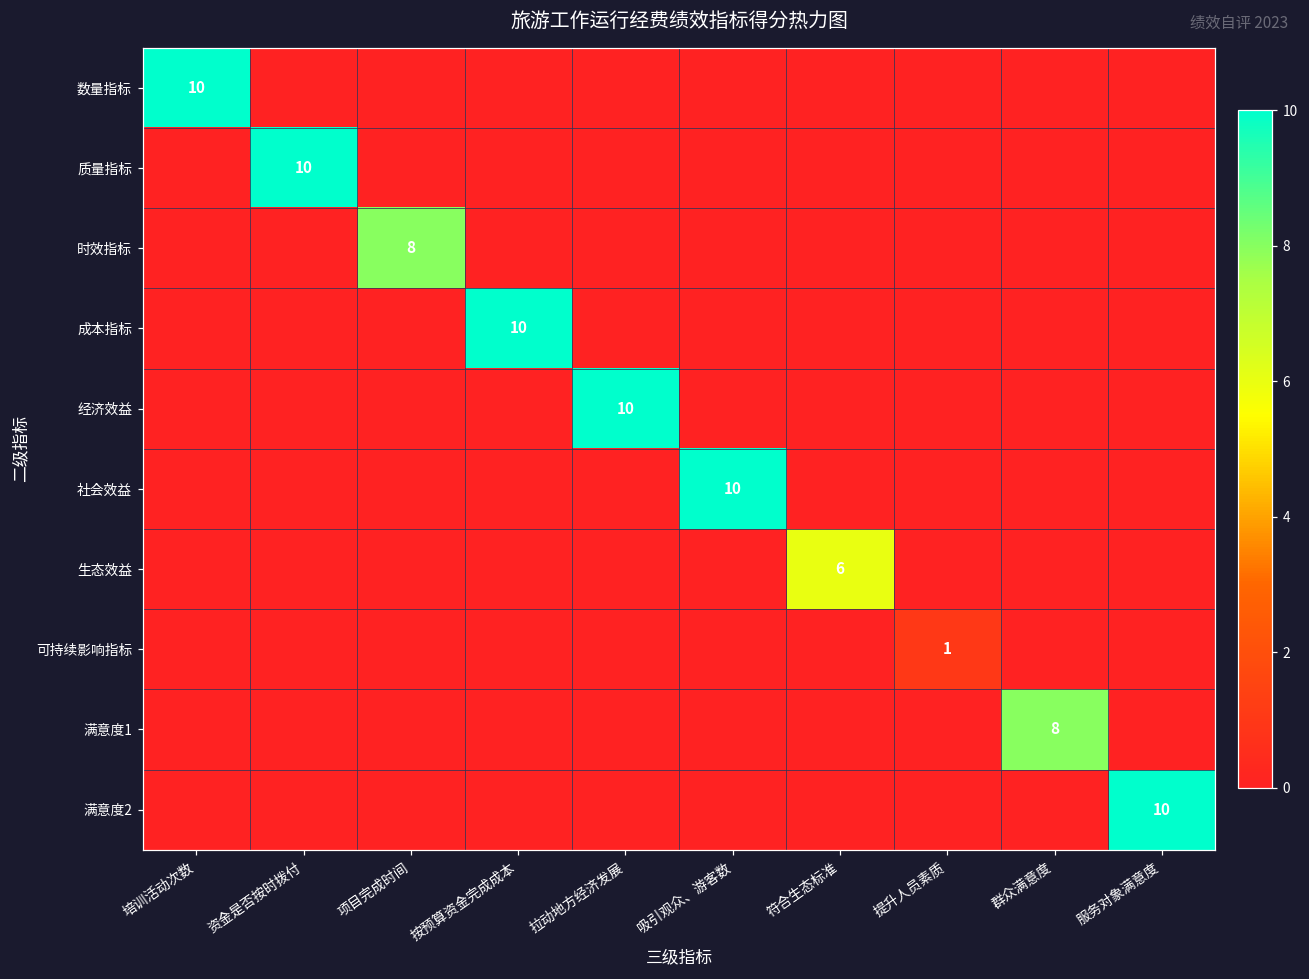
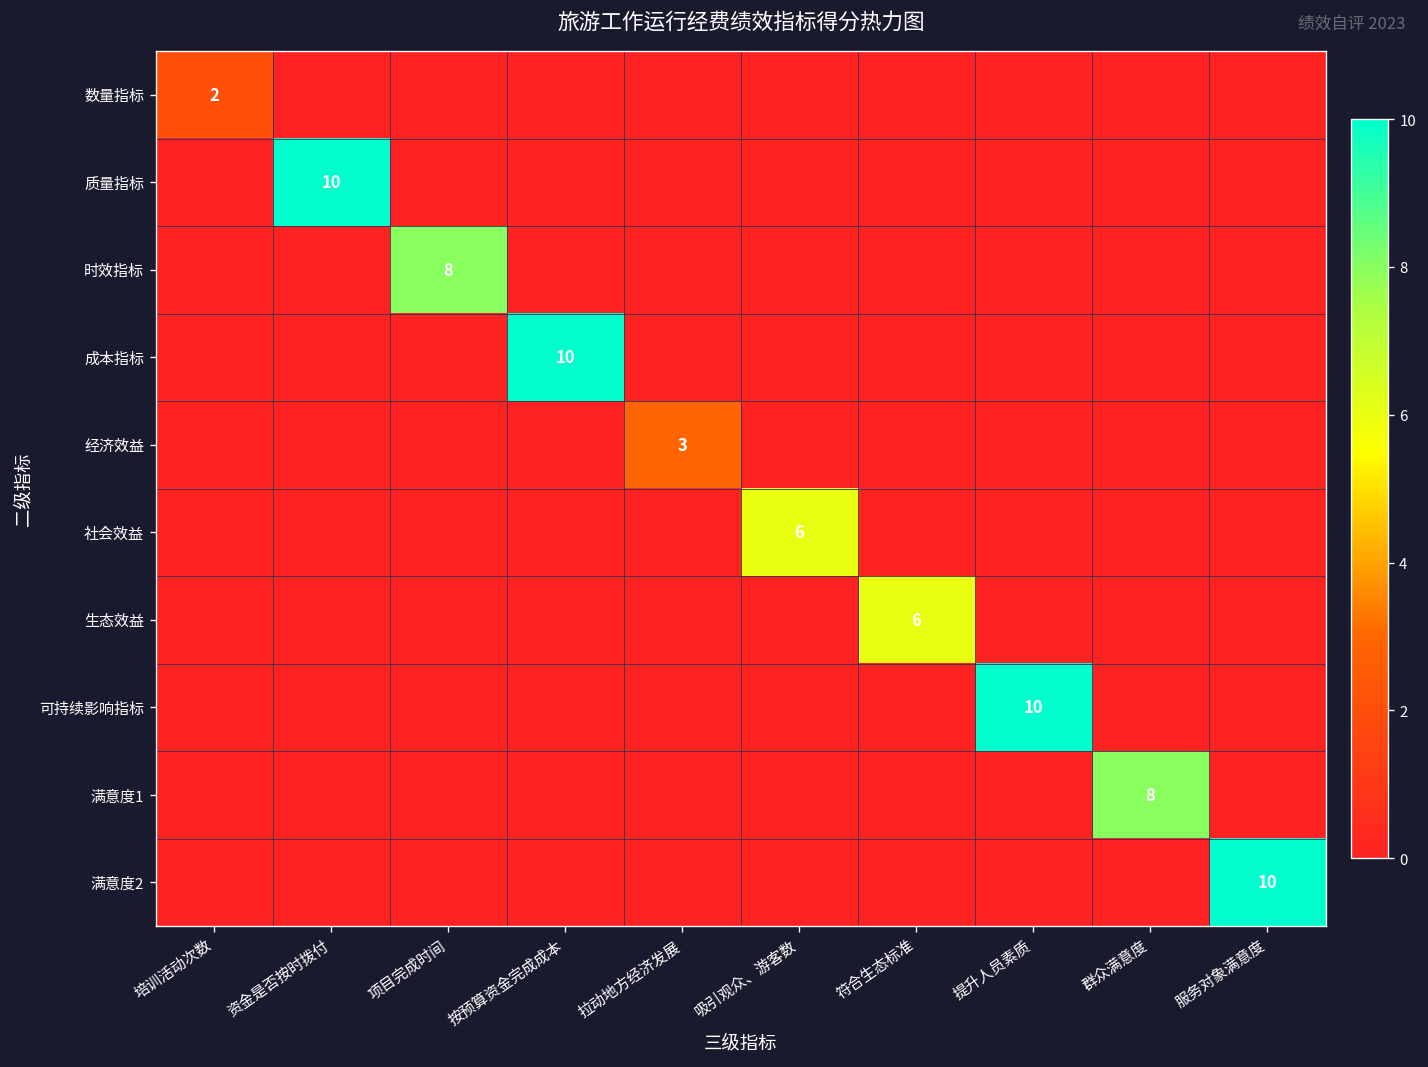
数量指标, 培训活动次数: 10 -> 2
经济效益, 拉动地方经济发展: 10 -> 3
社会效益, 吸引观众、游客数: 10 -> 6
可持续影响指标, 提升人员素质: 1 -> 10
